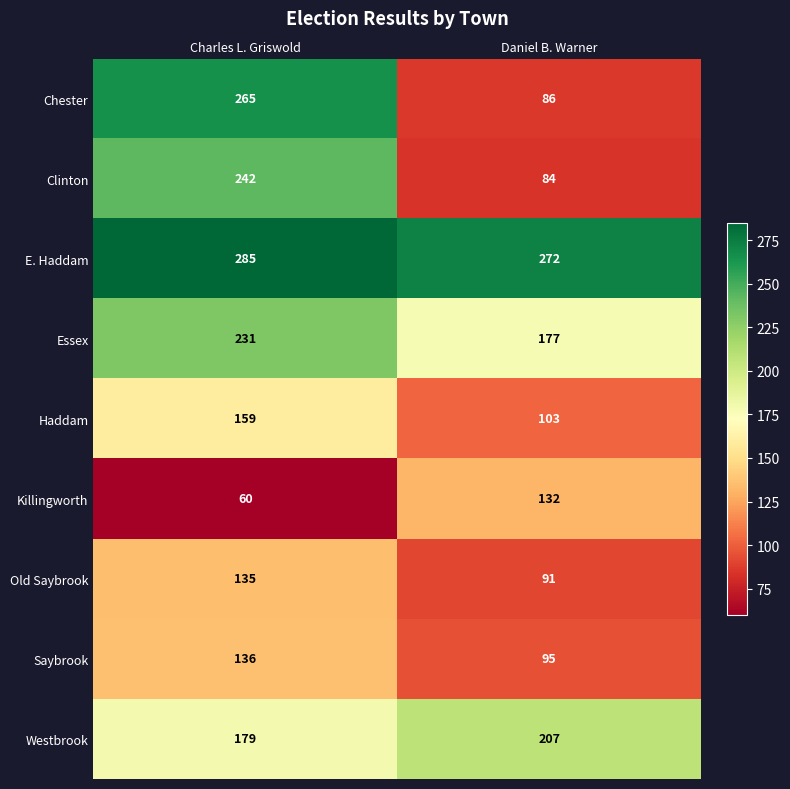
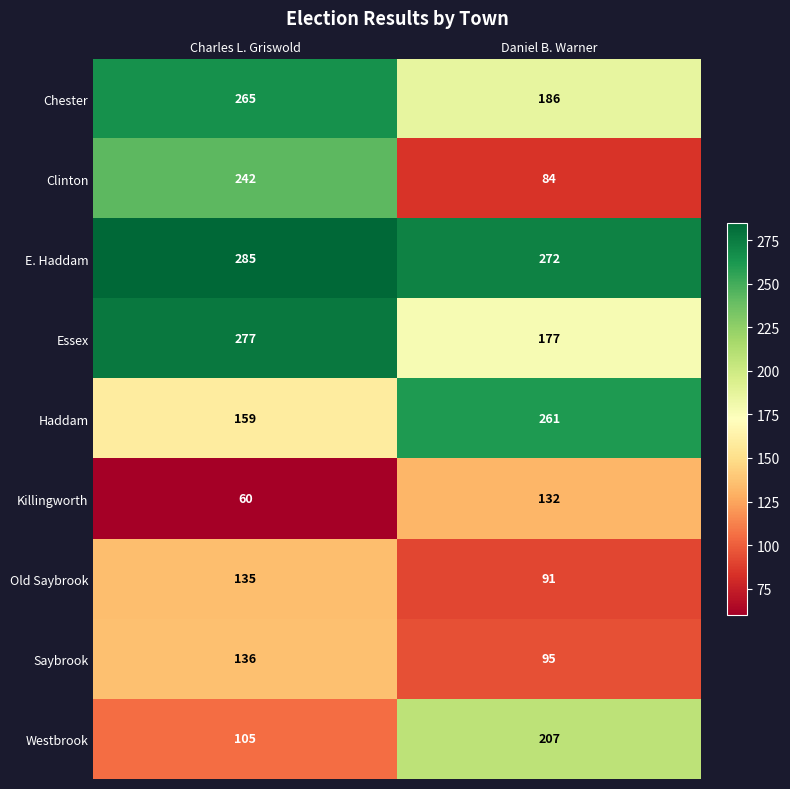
Chester, Daniel B. Warner: 86 -> 186
Essex, Charles L. Griswold: 231 -> 277
Haddam, Daniel B. Warner: 103 -> 261
Westbrook, Charles L. Griswold: 179 -> 105
